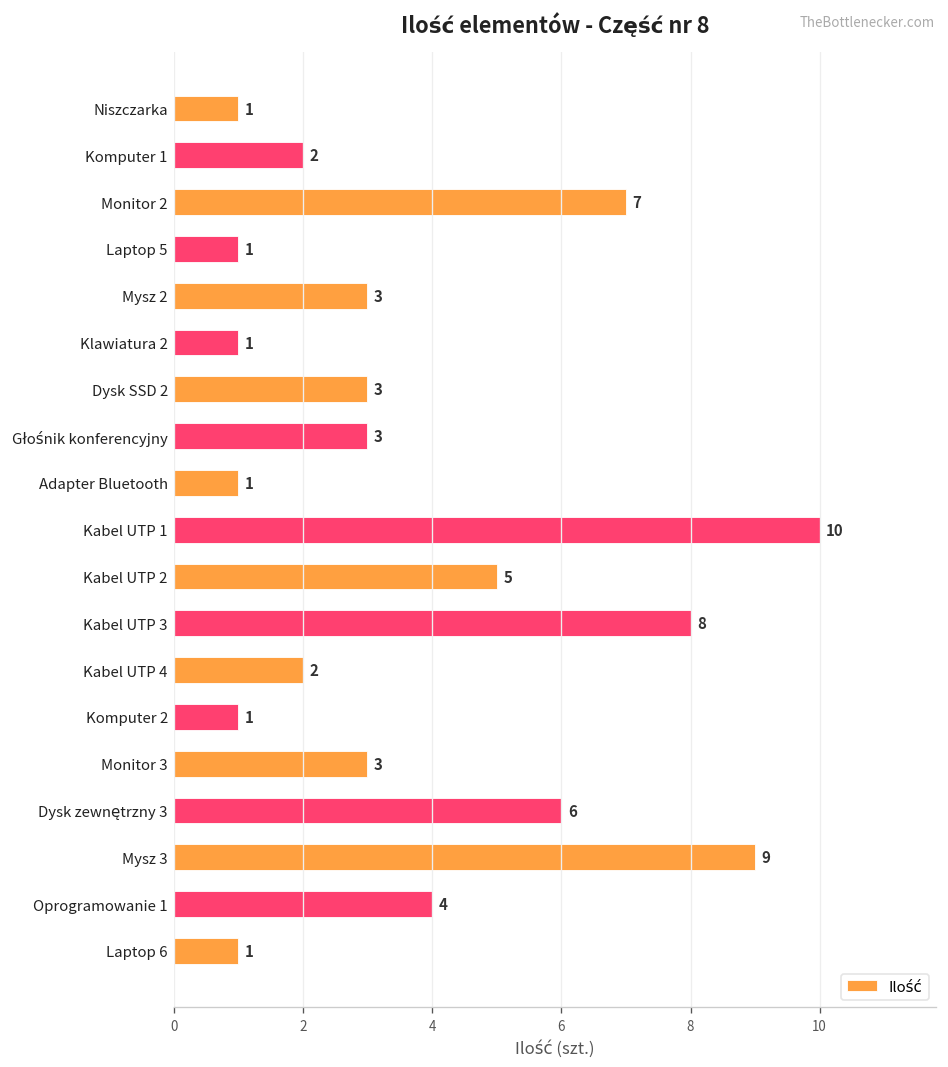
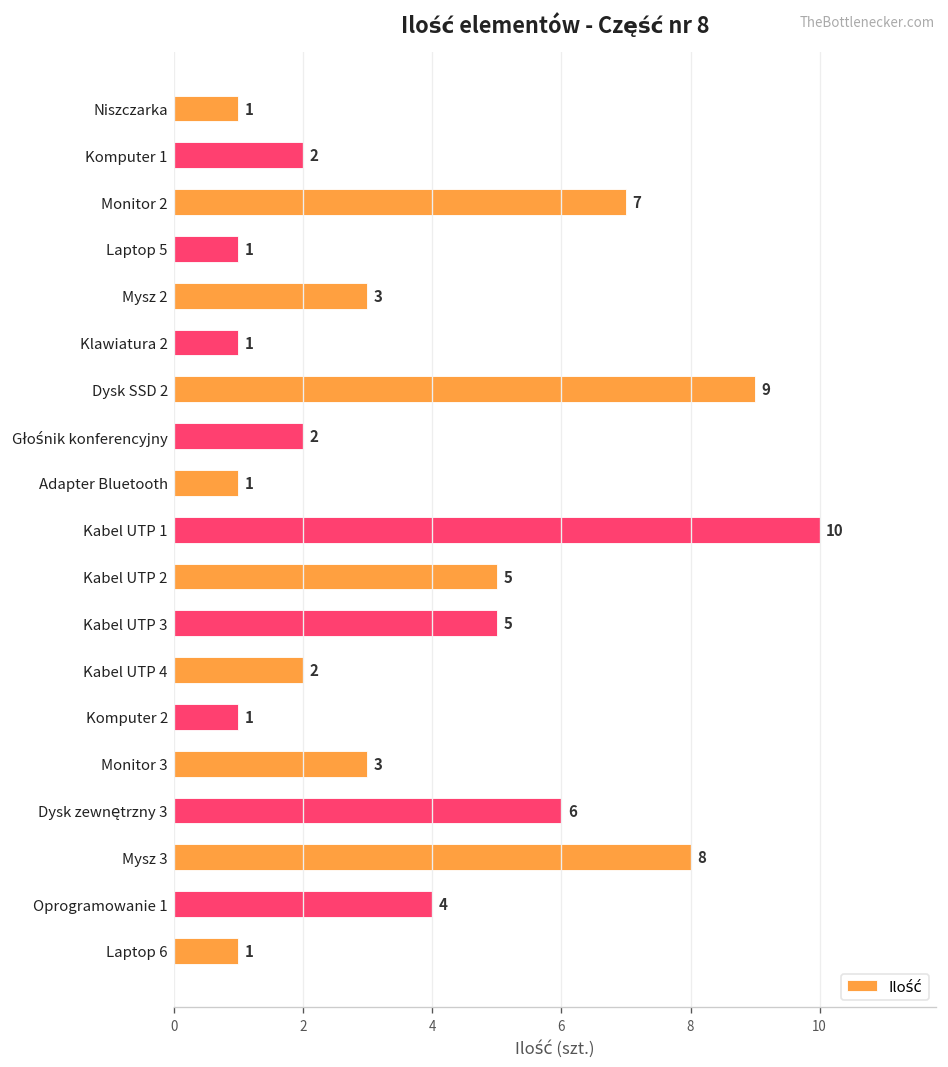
Dysk SSD 2: 3 -> 9
Głośnik konferencyjny: 3 -> 2
Kabel UTP 3: 8 -> 5
Mysz 3: 9 -> 8
